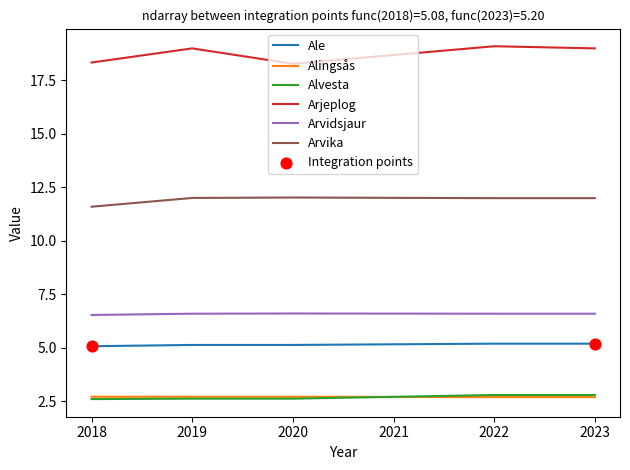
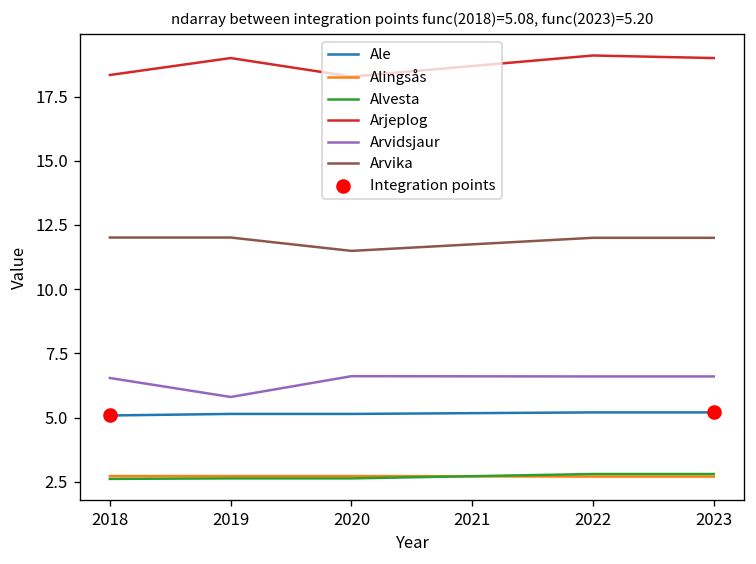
Arvika, 2018: 11.6 -> 12.0
Arvidsjaur, 2019: 6.6 -> 5.8
Arvika, 2020: 12.0 -> 11.5
